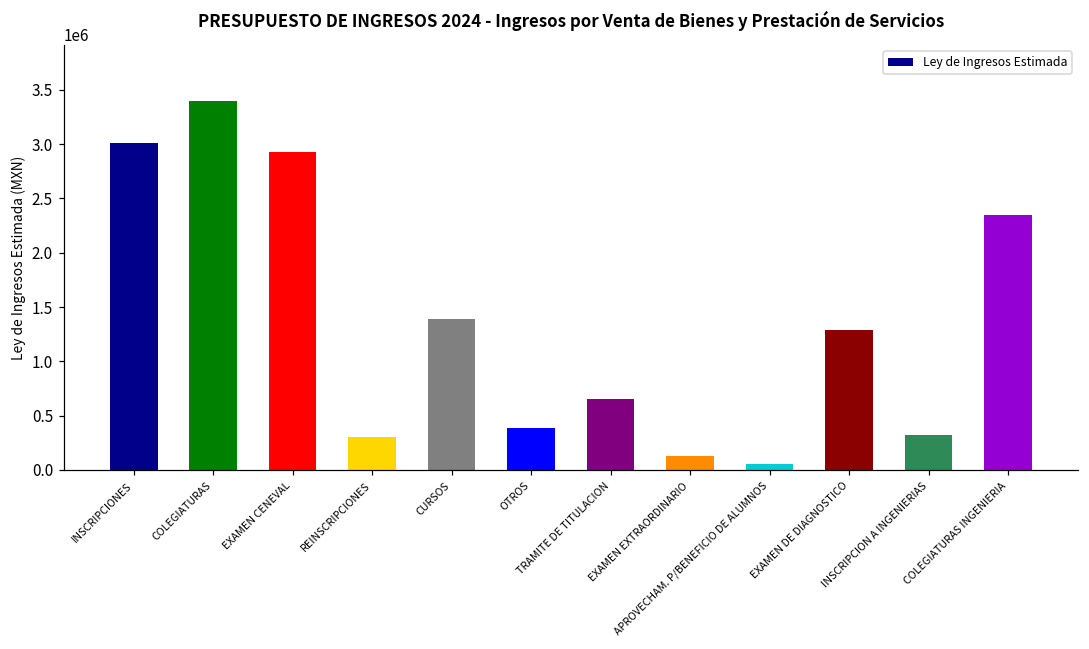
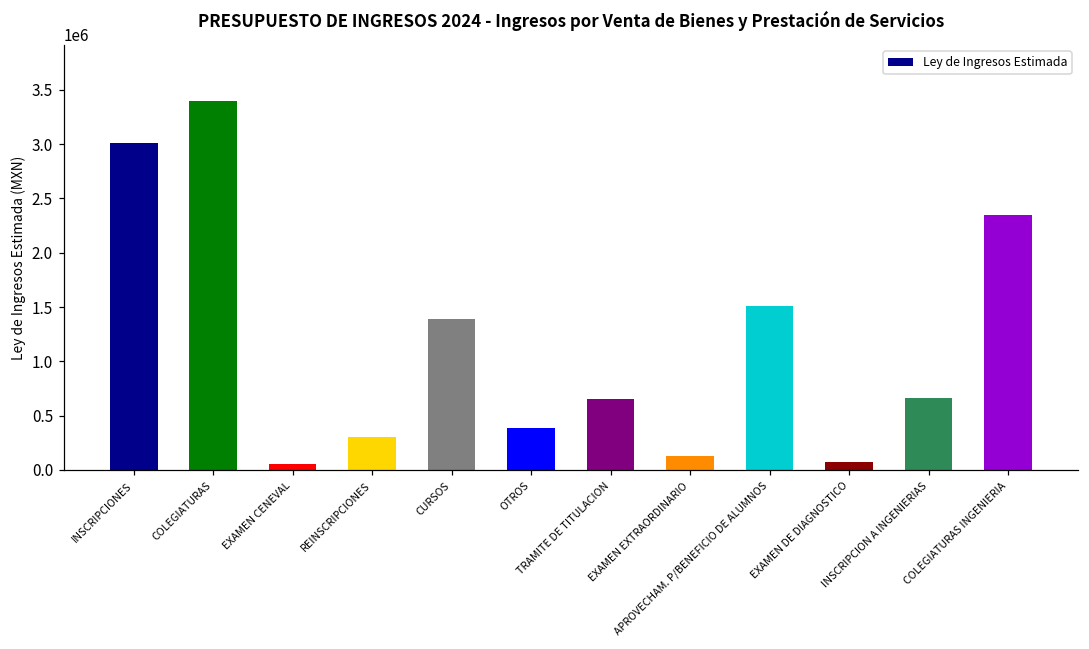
EXAMEN CENEVAL: 2900000 -> 100000
APROVECHAM. P/BENEFICIO DE ALUMNOS: 100000 -> 1500000
EXAMEN DE DIAGNOSTICO: 1300000 -> 100000
INSCRIPCION A INGENIERIAS: 300000 -> 700000
